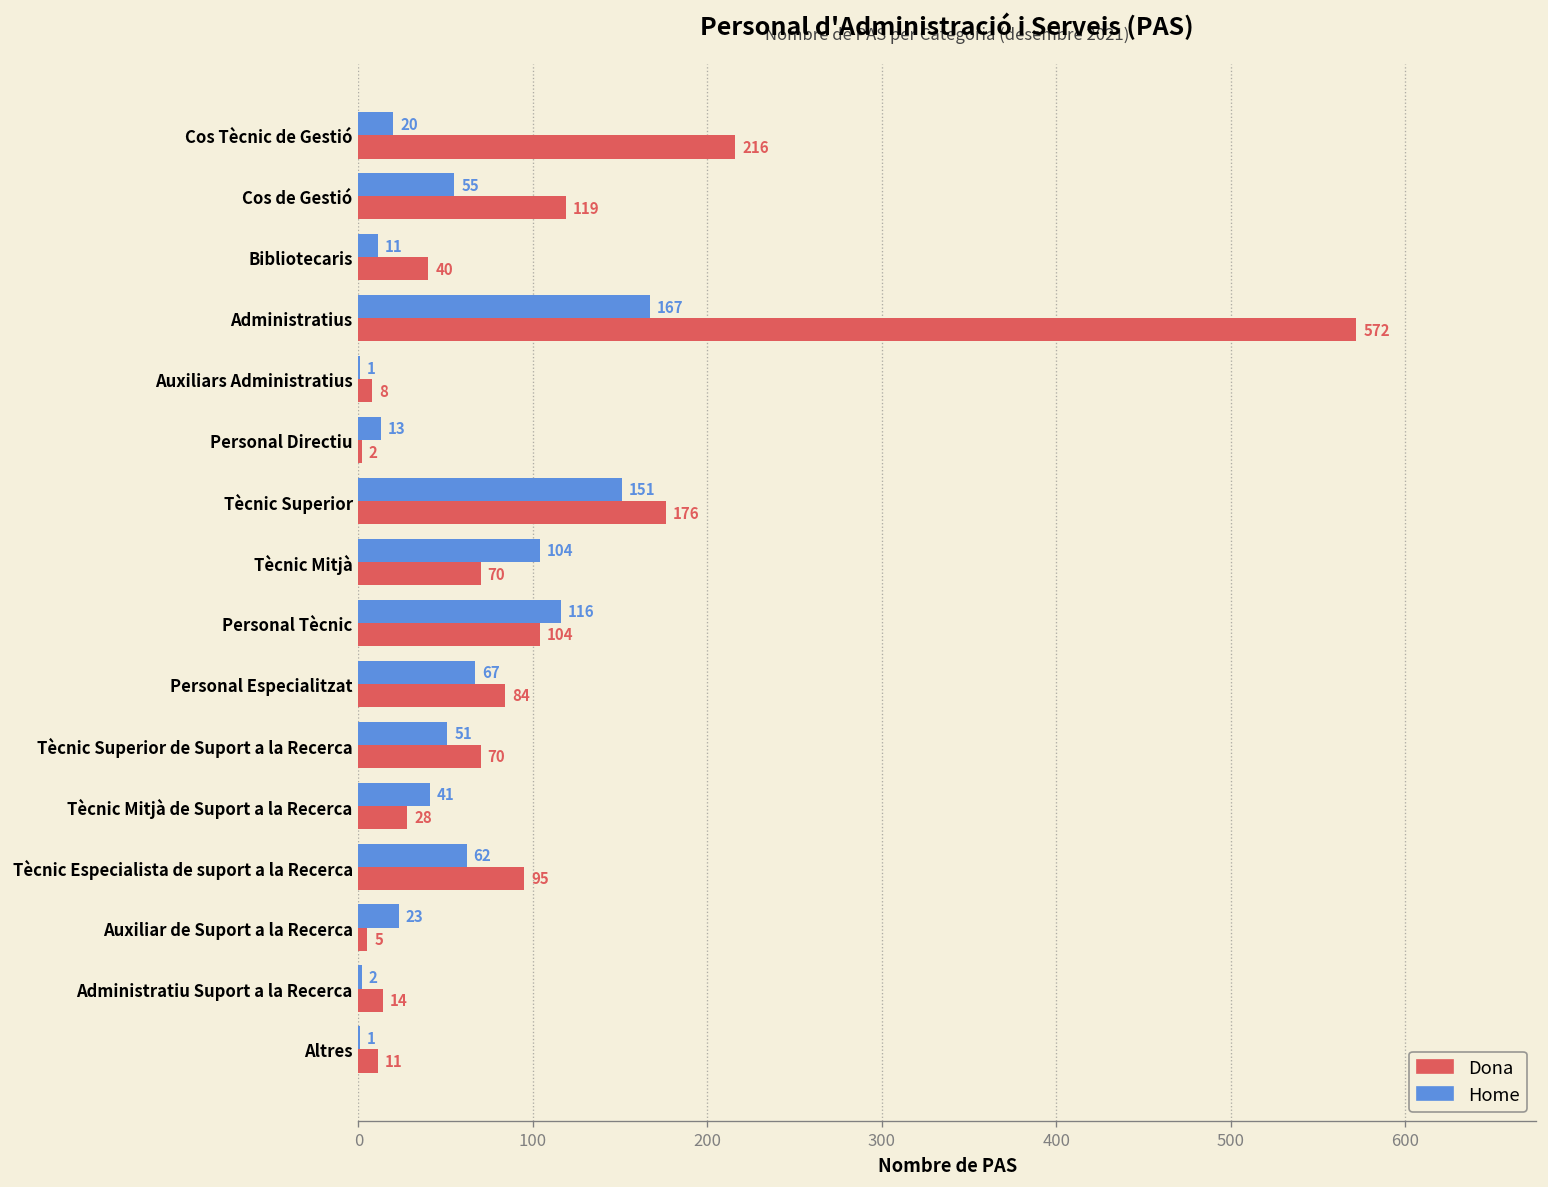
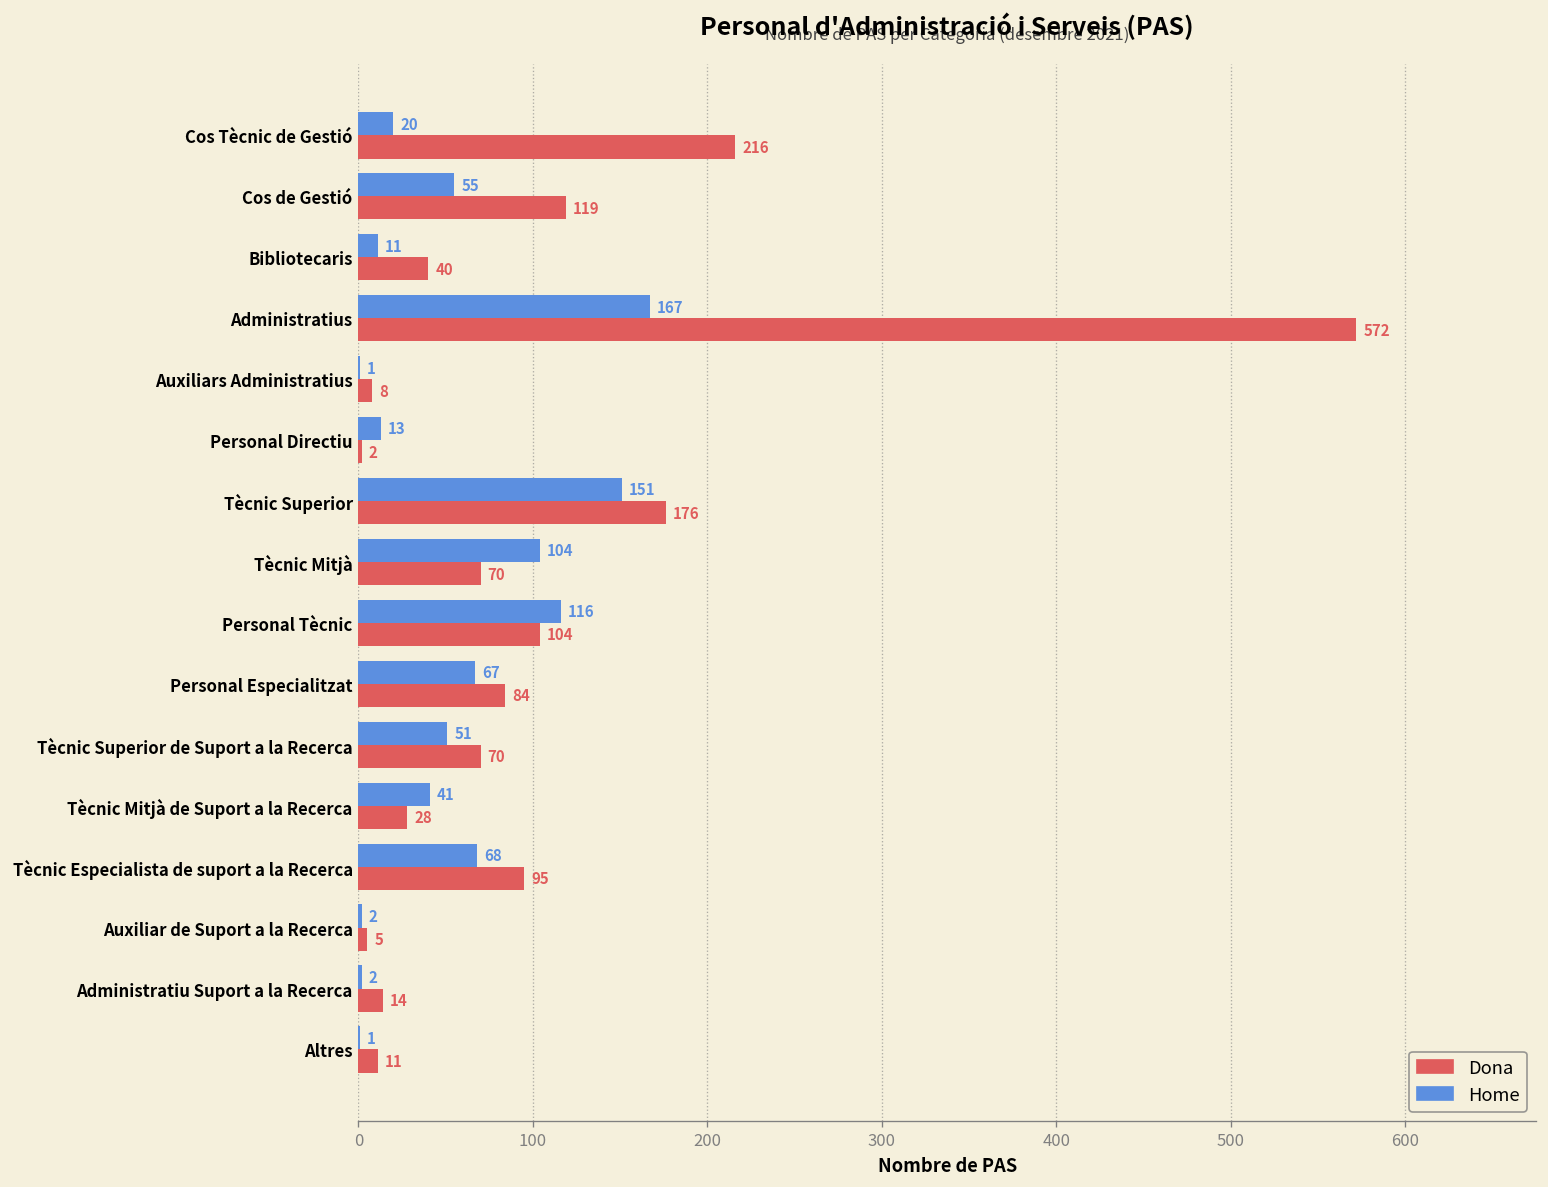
Home, Tècnic Especialista de suport a la Recerca: 62 -> 68
Home, Auxiliar de Suport a la Recerca: 23 -> 2
